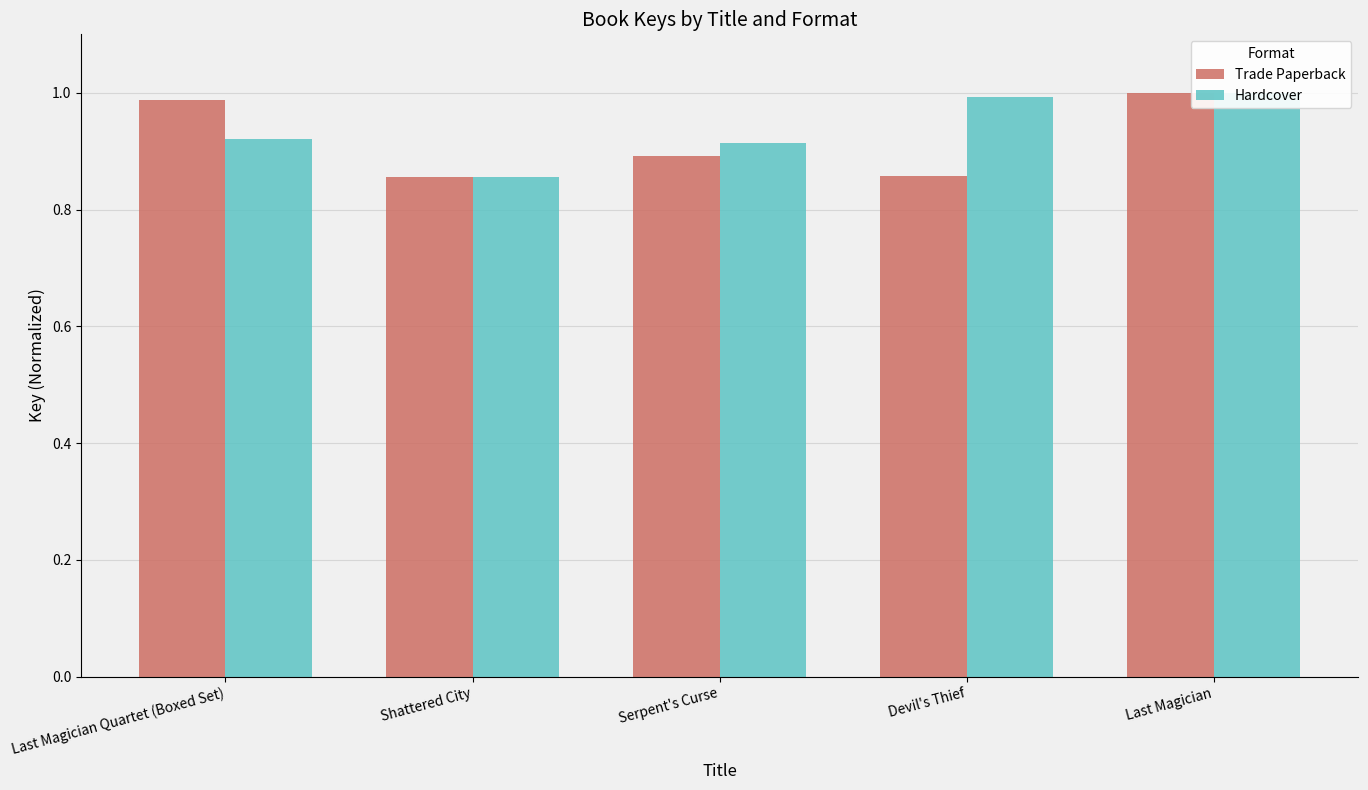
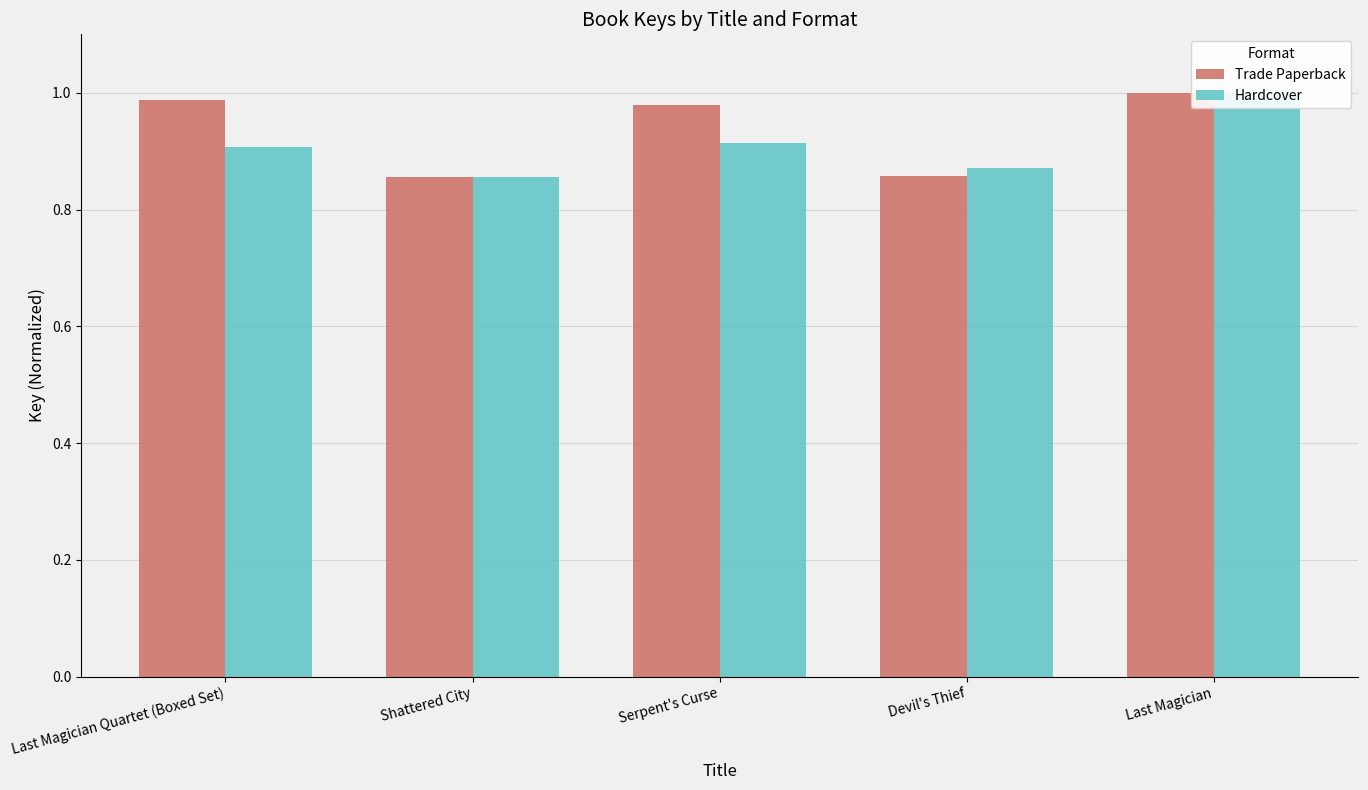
Hardcover, Last Magician Quartet (Boxed Set): 0.92 -> 0.91
Trade Paperback, Serpent's Curse: 0.89 -> 0.98
Hardcover, Devil's Thief: 0.99 -> 0.87
